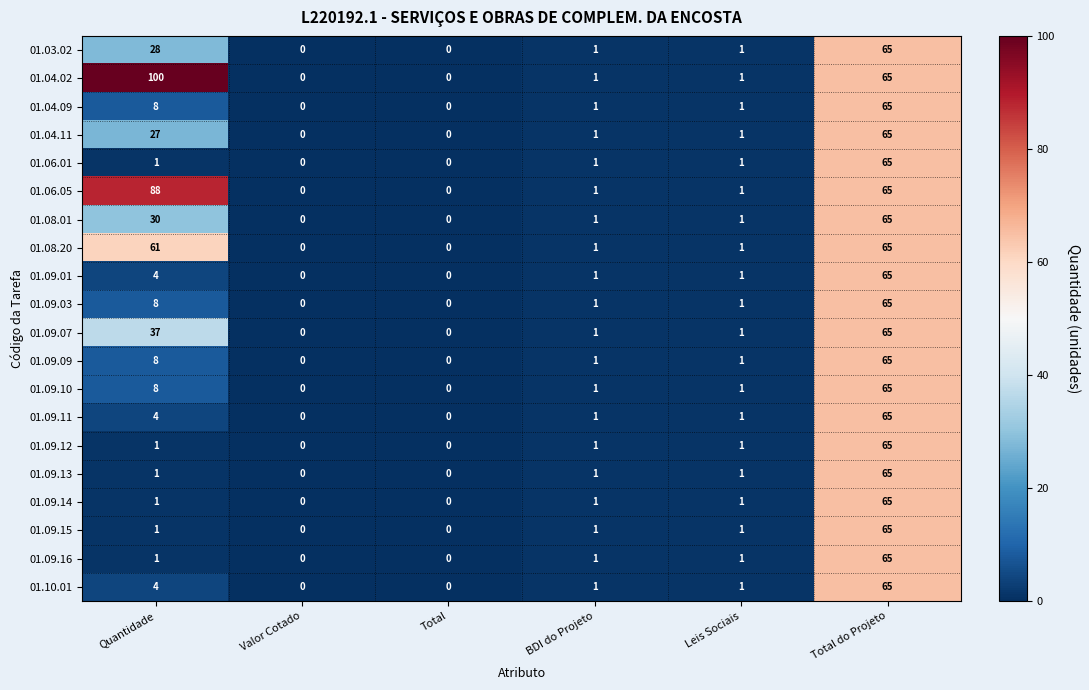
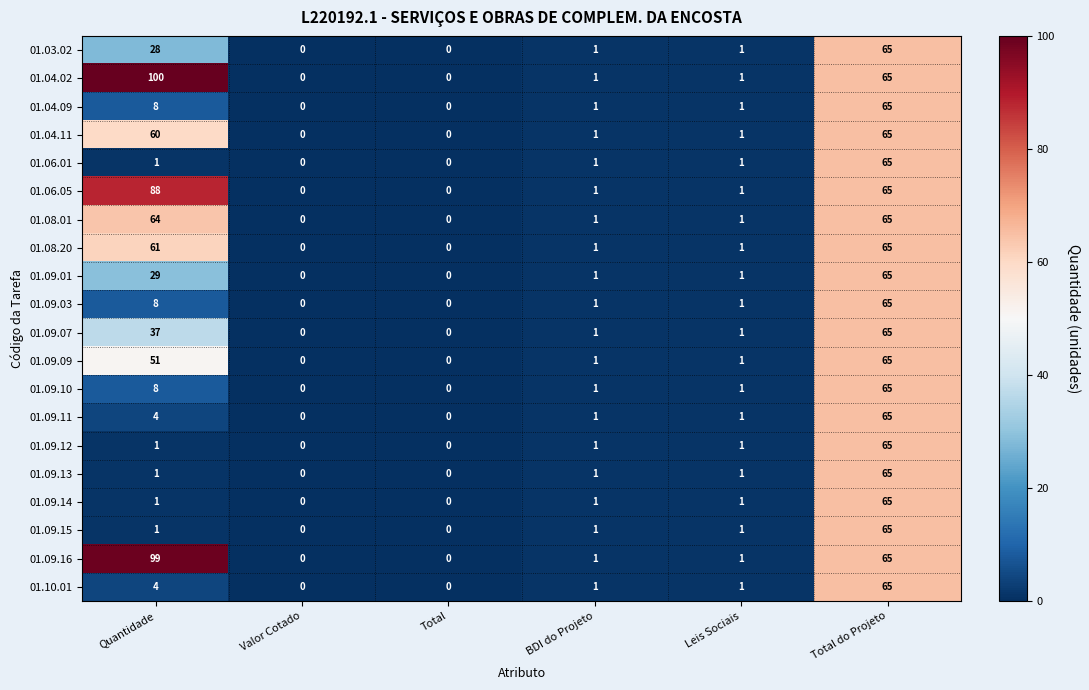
01.04.11, Quantidade: 27 -> 60
01.08.01, Quantidade: 30 -> 64
01.09.01, Quantidade: 4 -> 29
01.09.09, Quantidade: 8 -> 51
01.09.16, Quantidade: 1 -> 99
